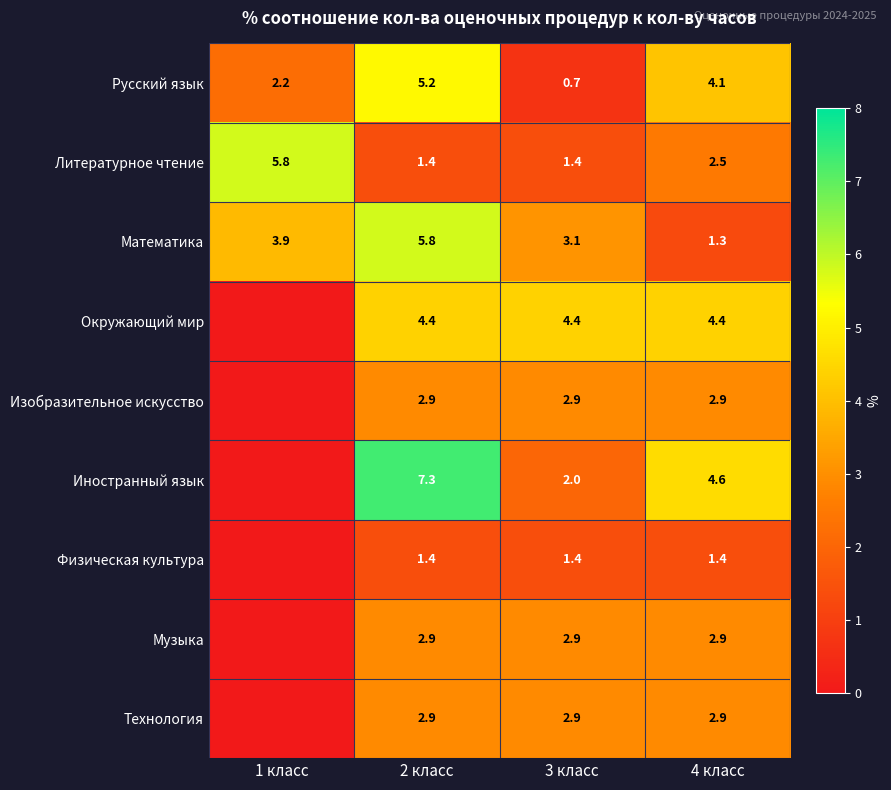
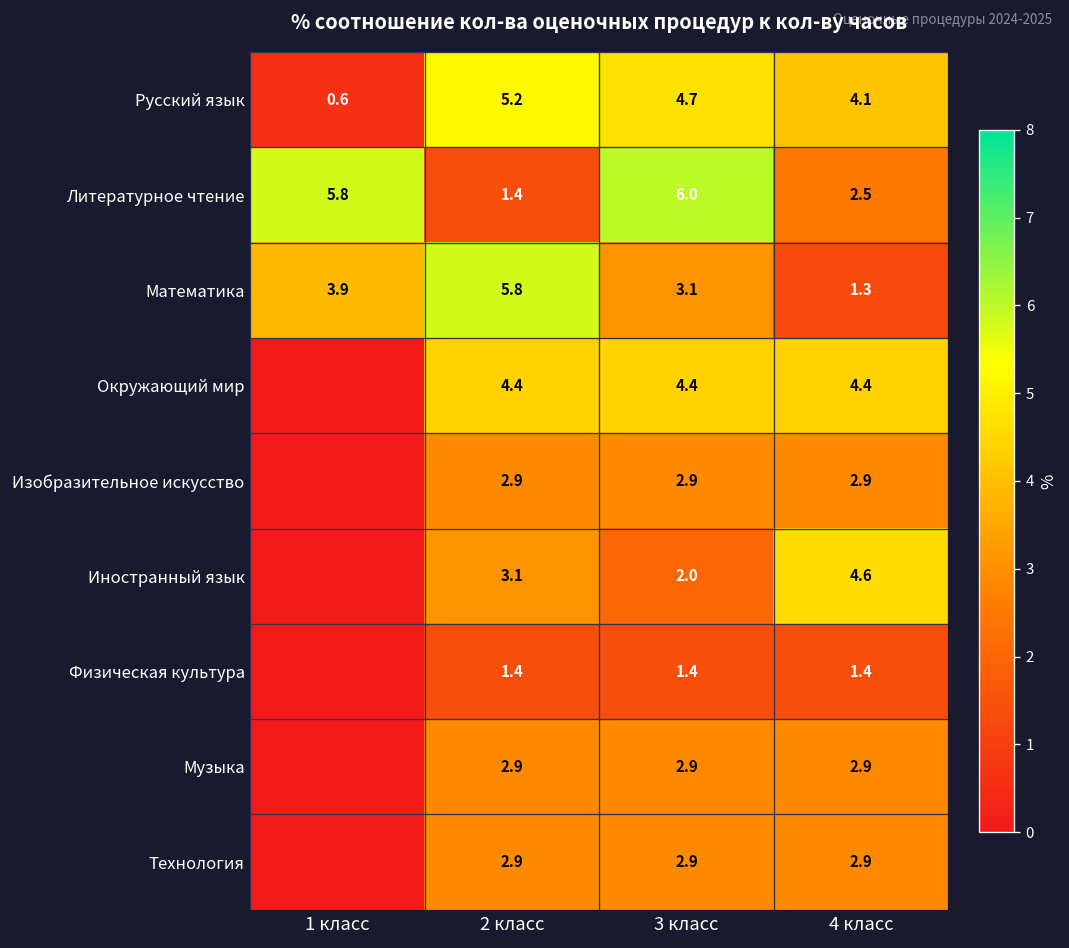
Русский язык, 1 класс: 2.2 -> 0.6
Русский язык, 3 класс: 0.7 -> 4.7
Литературное чтение, 3 класс: 1.4 -> 6.0
Иностранный язык, 2 класс: 7.3 -> 3.1
